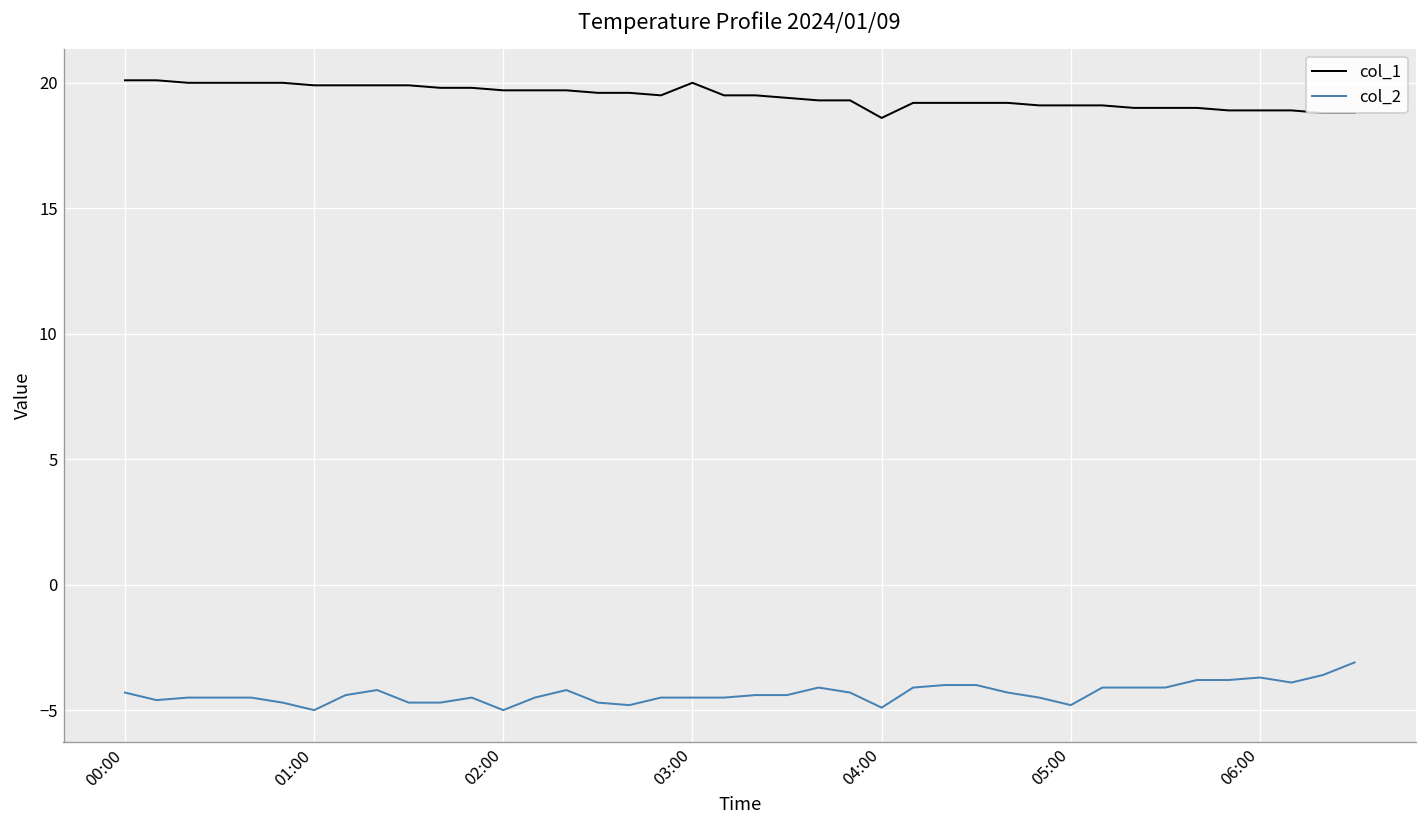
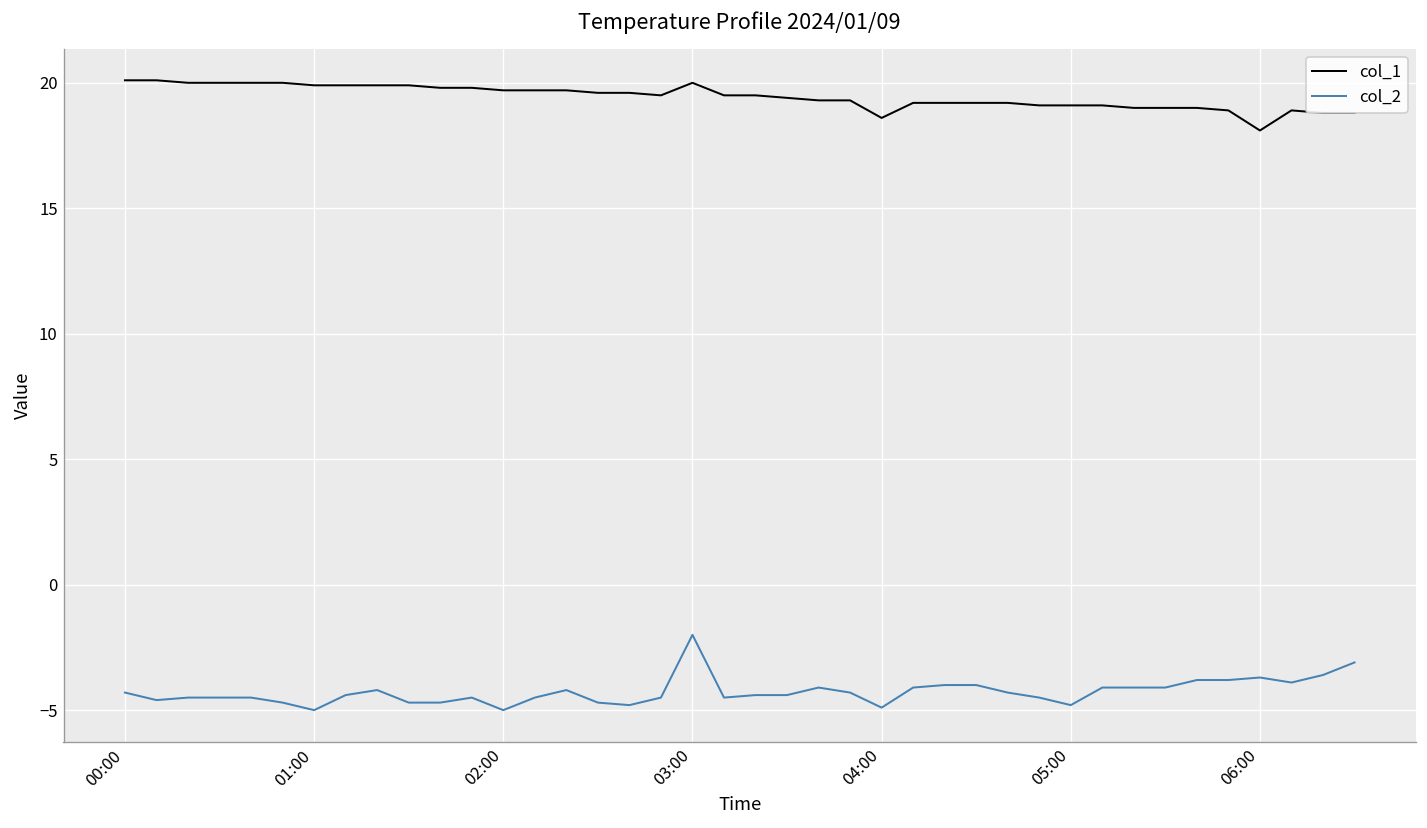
col_2, 03:00: -4.5 -> -2.0
col_1, 06:00: 18.9 -> 18.1
